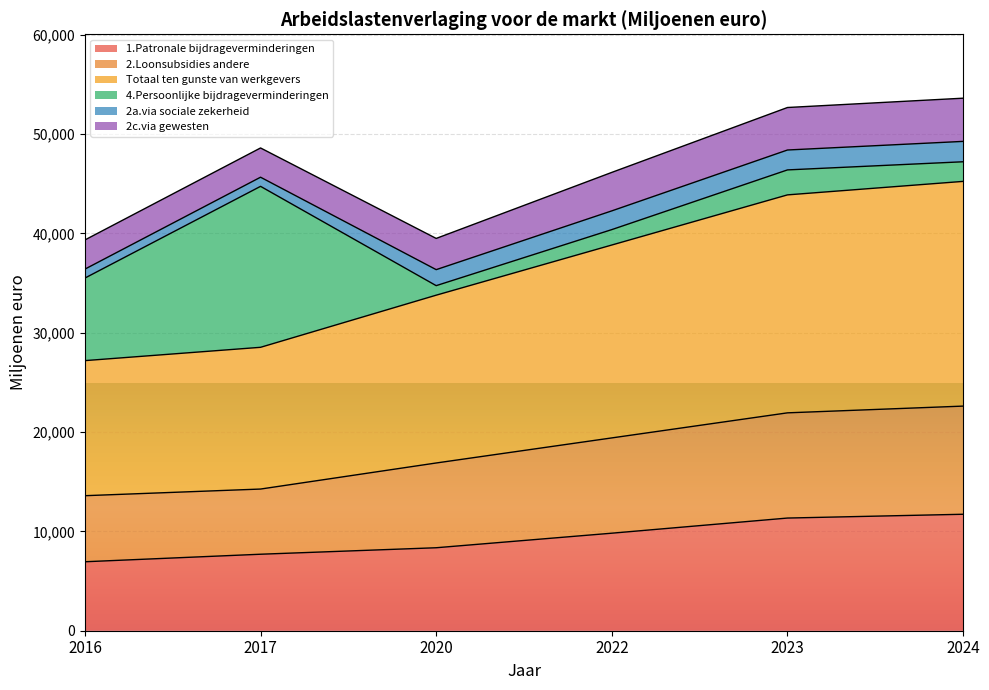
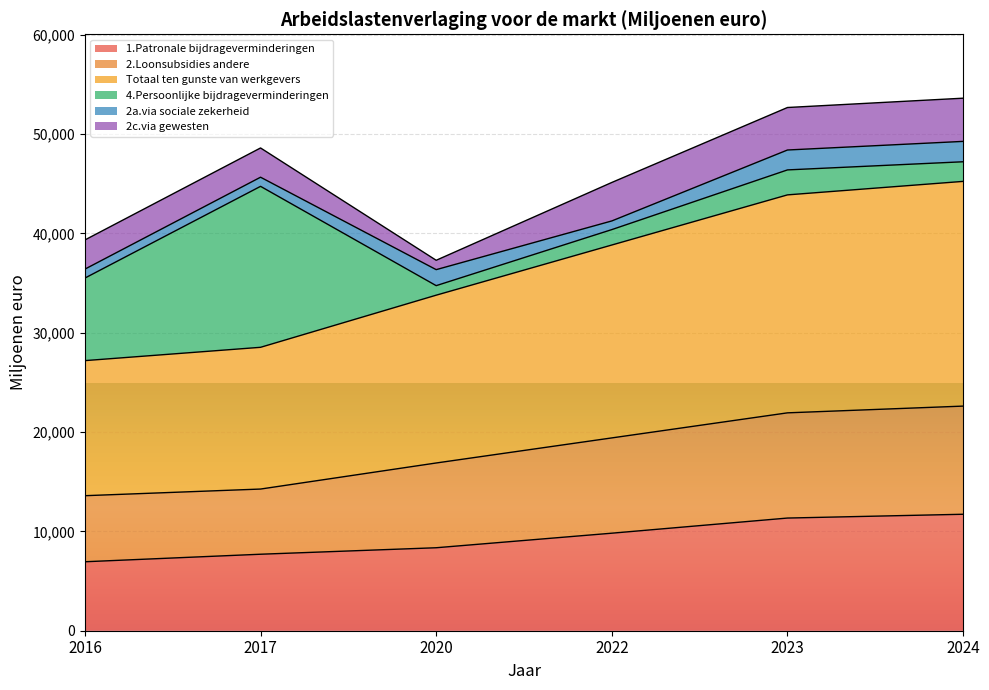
2c.via gewesten, 2020: 3,000 -> 1,000
2a.via sociale zekerheid, 2022: 2,000 -> 1,000
